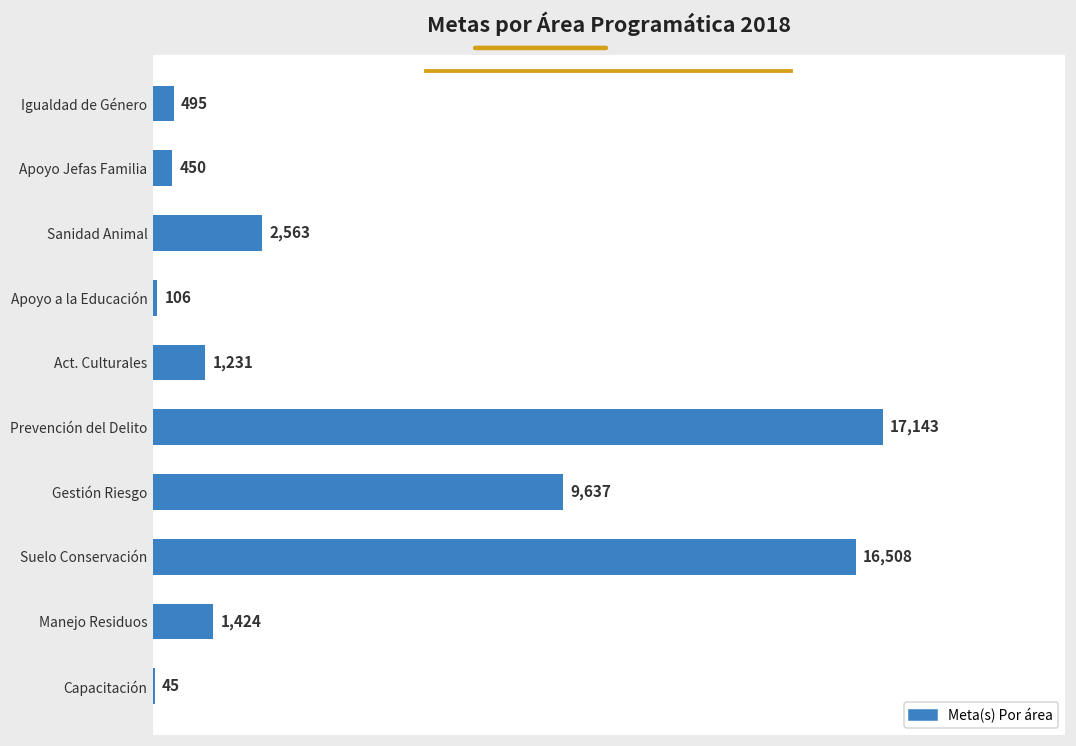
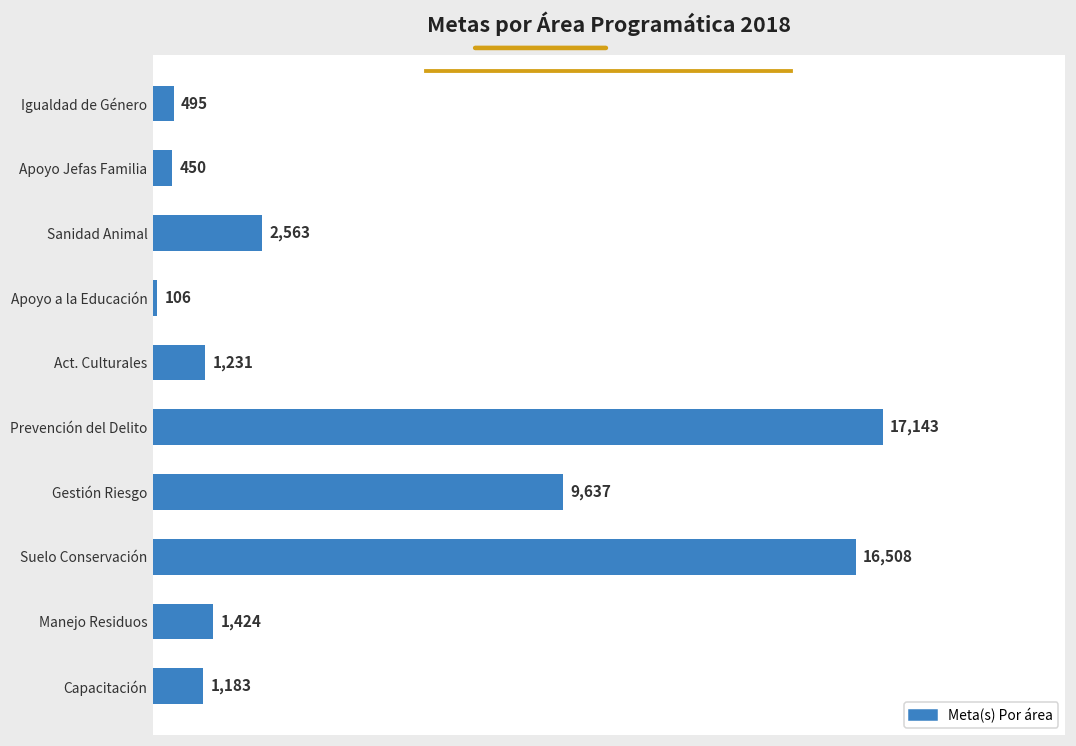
Capacitación: 45 -> 1,183
